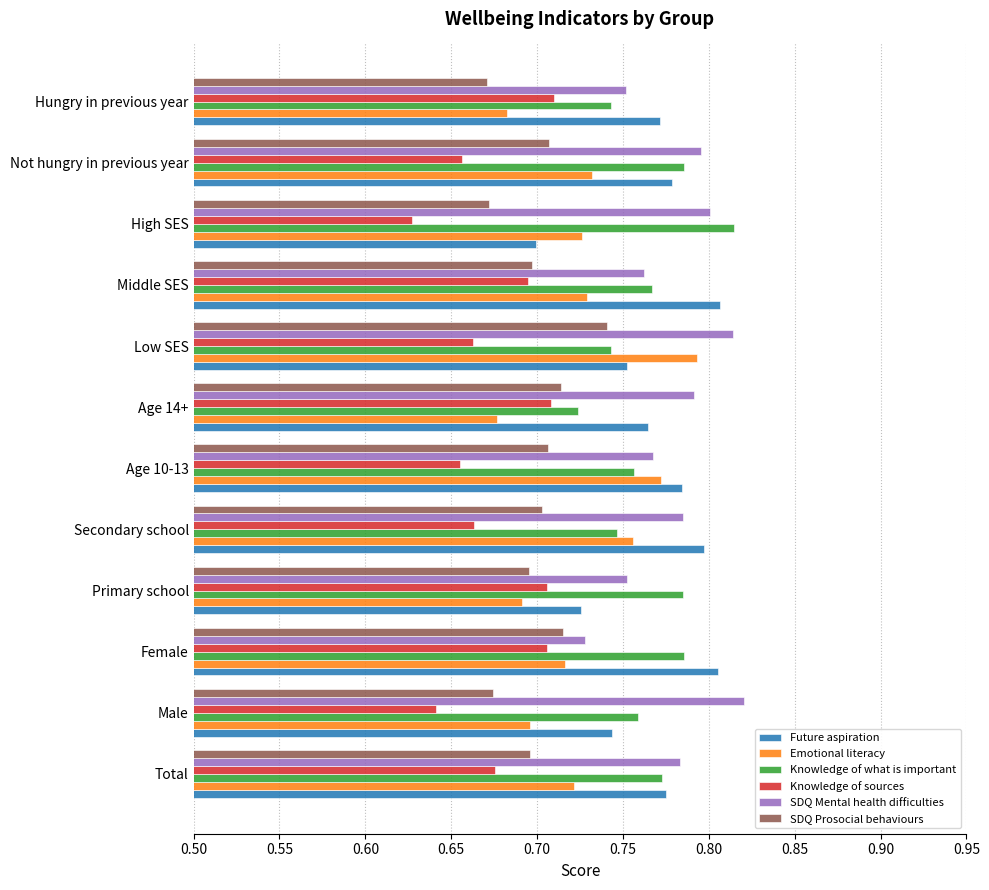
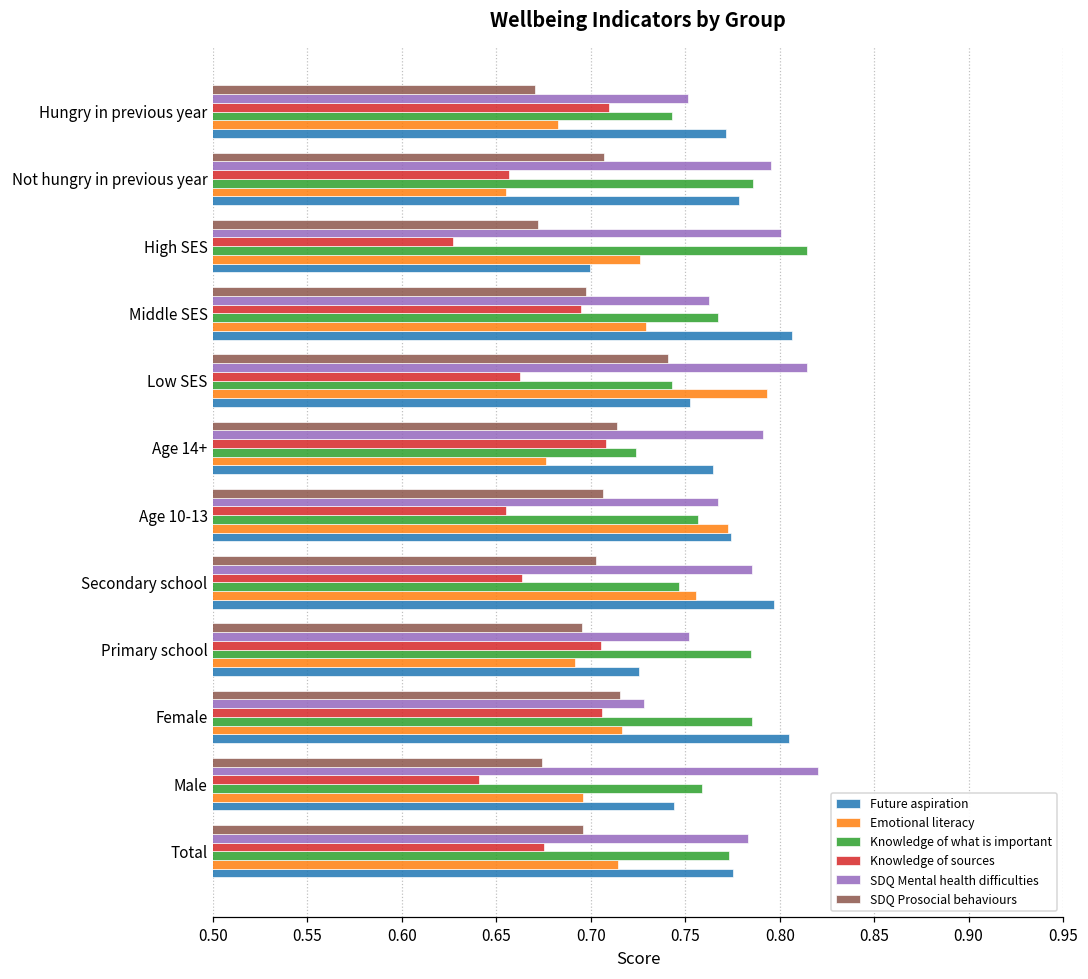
Emotional literacy, Not hungry in previous year: 0.732 -> 0.655
Future aspiration, Age 10-13: 0.784 -> 0.774
Emotional literacy, Total: 0.721 -> 0.714
